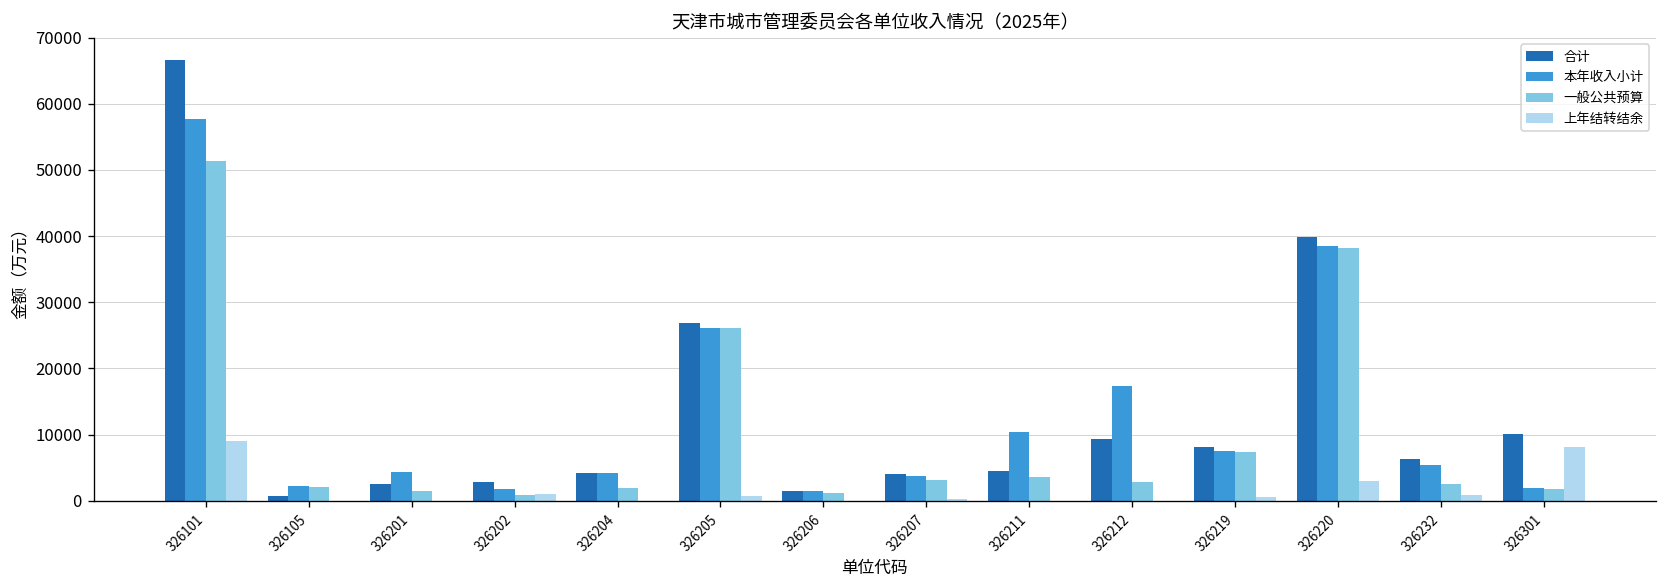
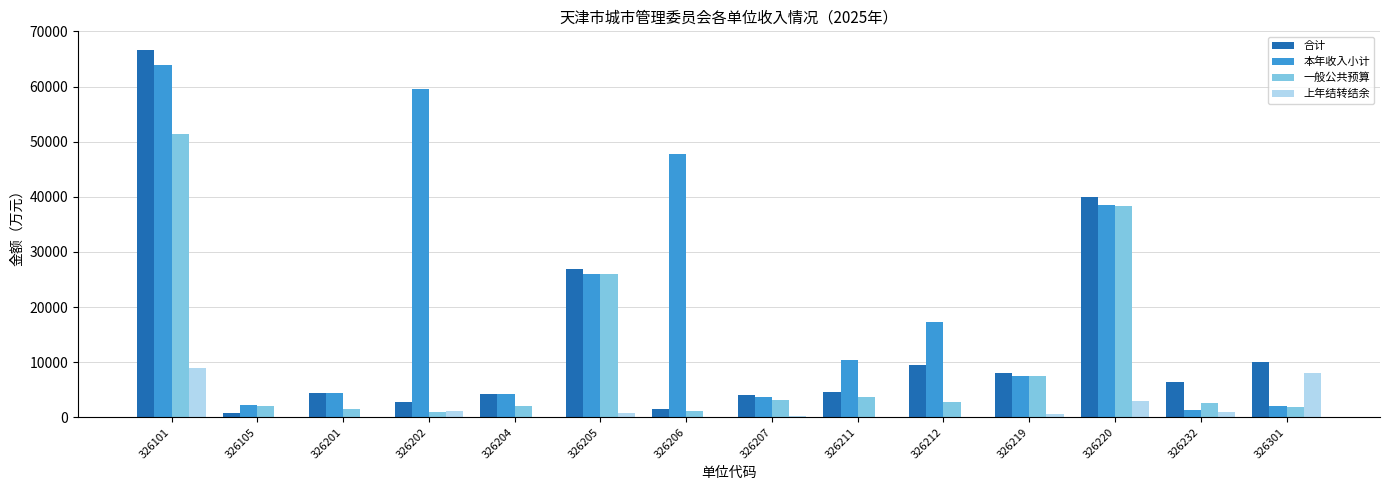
本年收入小计, 326101: 58000 -> 64000
合计, 326201: 3000 -> 4000
本年收入小计, 326202: 2000 -> 60000
本年收入小计, 326206: 1000 -> 48000
本年收入小计, 326232: 5000 -> 1000
